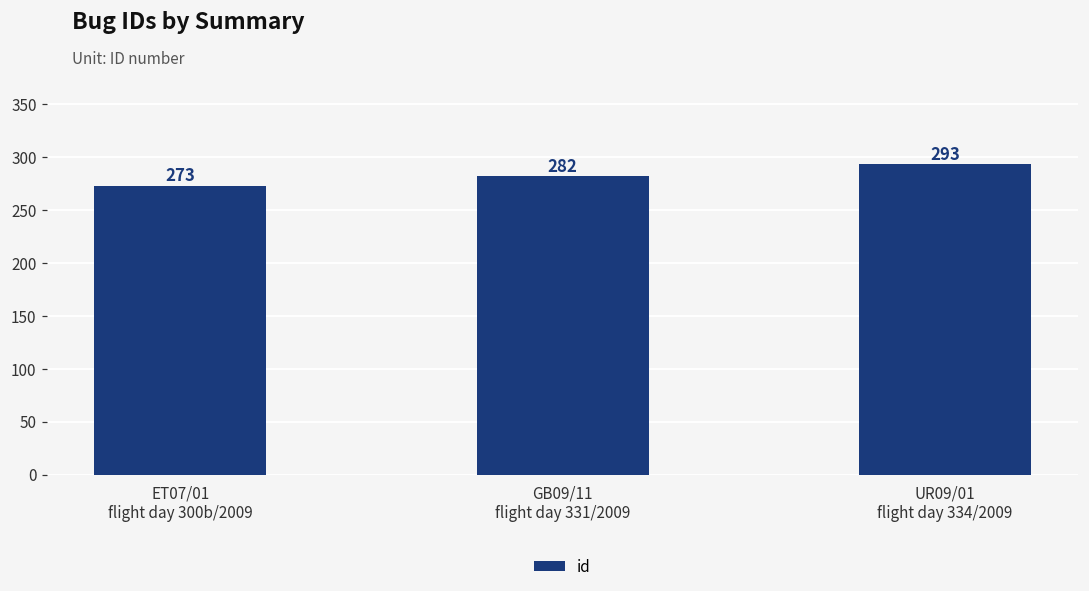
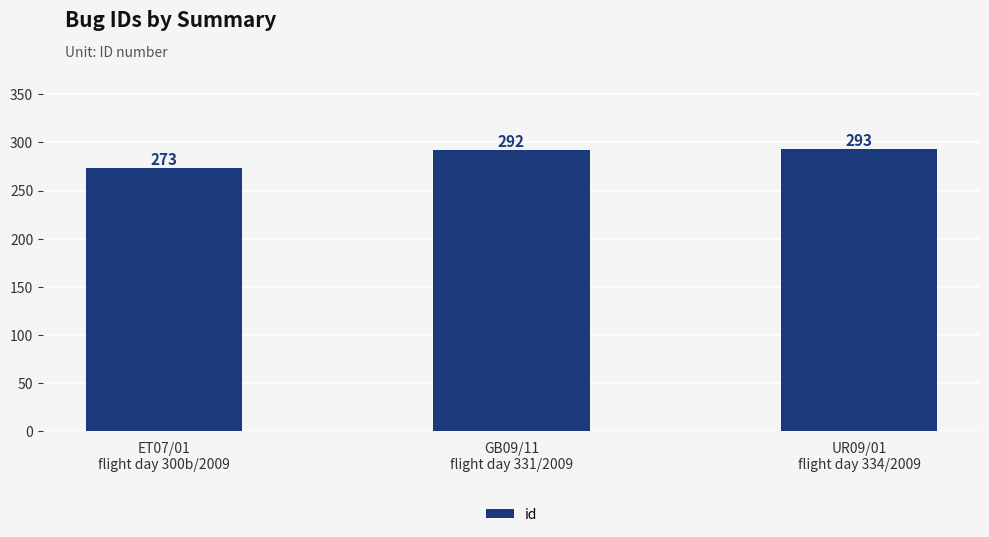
GB09/11 flight day 331/2009: 282 -> 292
